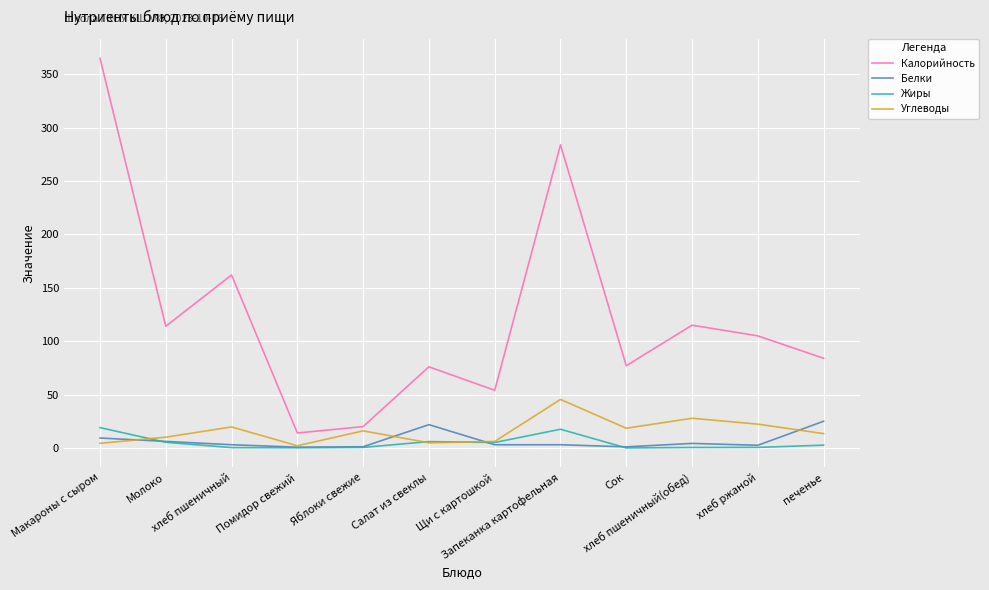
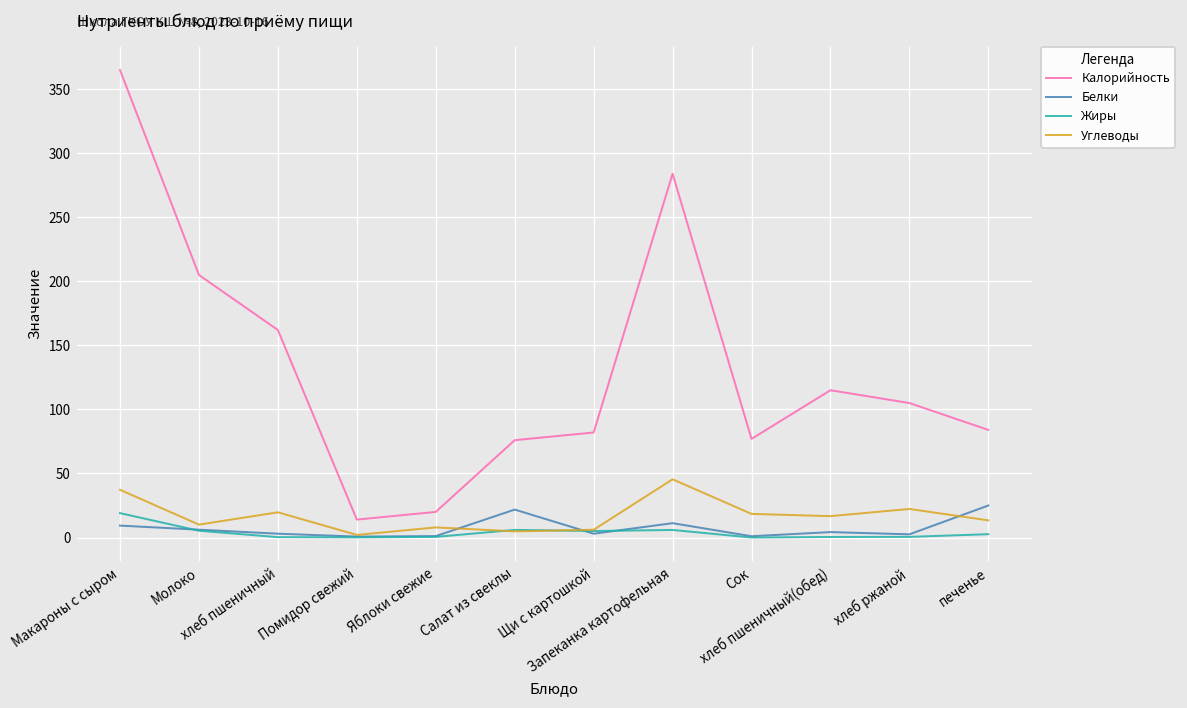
Углеводы, Макароны с сыром: 4 -> 37
Калорийность, Молоко: 114 -> 205
Углеводы, Яблоки свежие: 16 -> 8
Калорийность, Щи с картошкой: 54 -> 82
Белки, Запеканка картофельная: 3 -> 11
Жиры, Запеканка картофельная: 18 -> 6
Углеводы, хлеб пшеничный(обед): 28 -> 17
